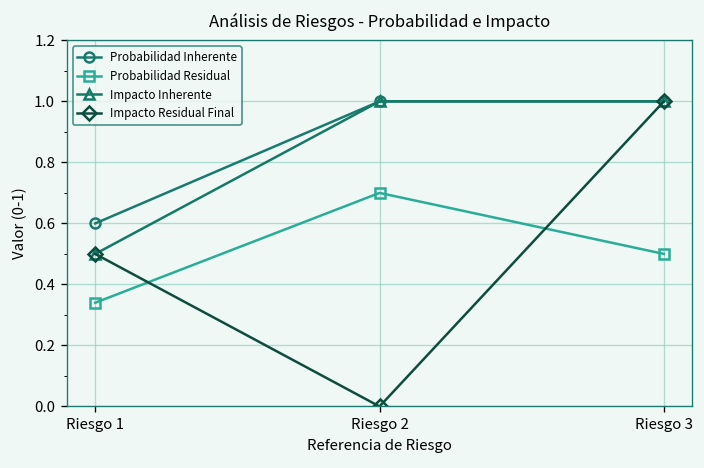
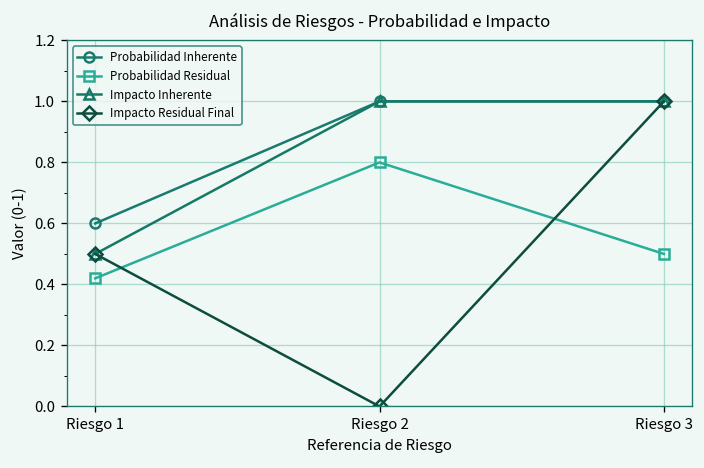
Probabilidad Residual, Riesgo 1: 0.34 -> 0.42
Probabilidad Residual, Riesgo 2: 0.7 -> 0.8
